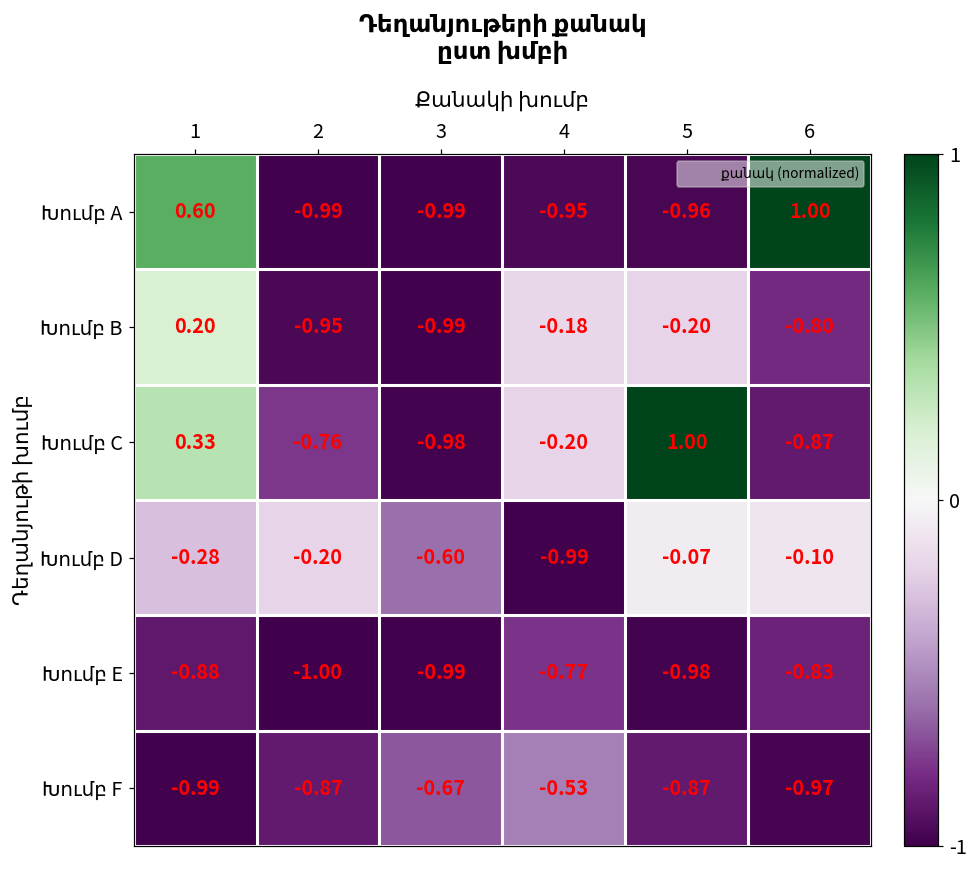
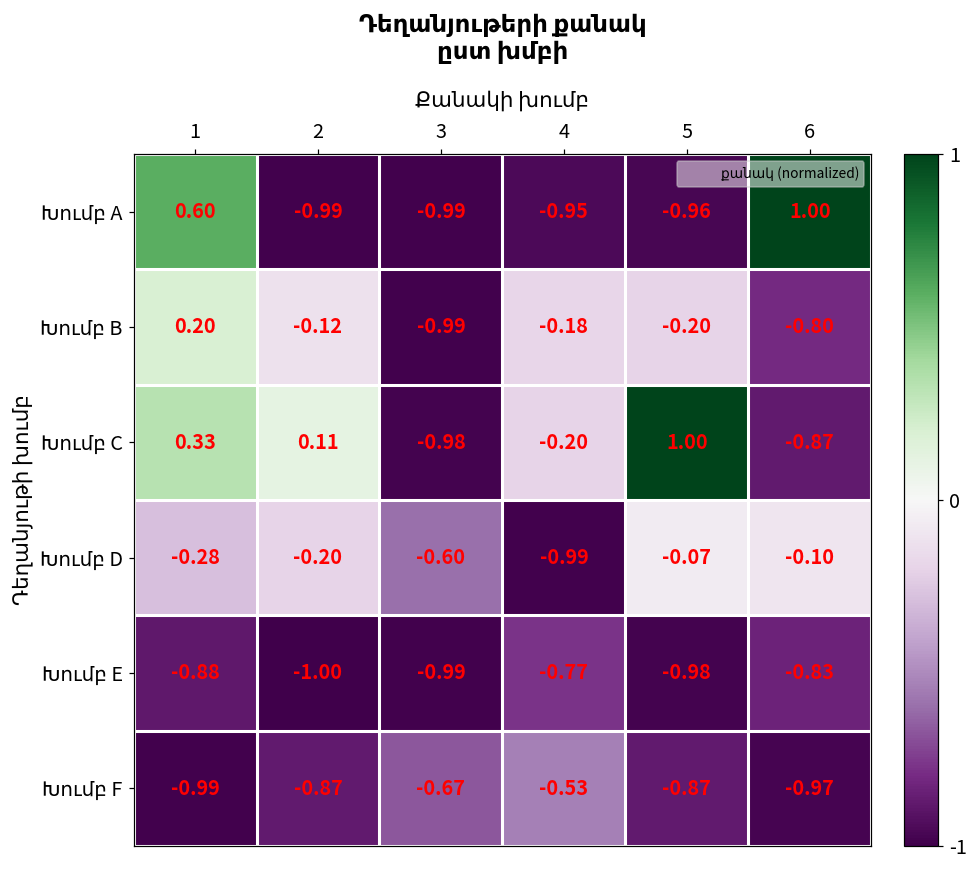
Խումբ B, 2: -0.95 -> -0.12
Խումբ C, 2: -0.76 -> 0.11
